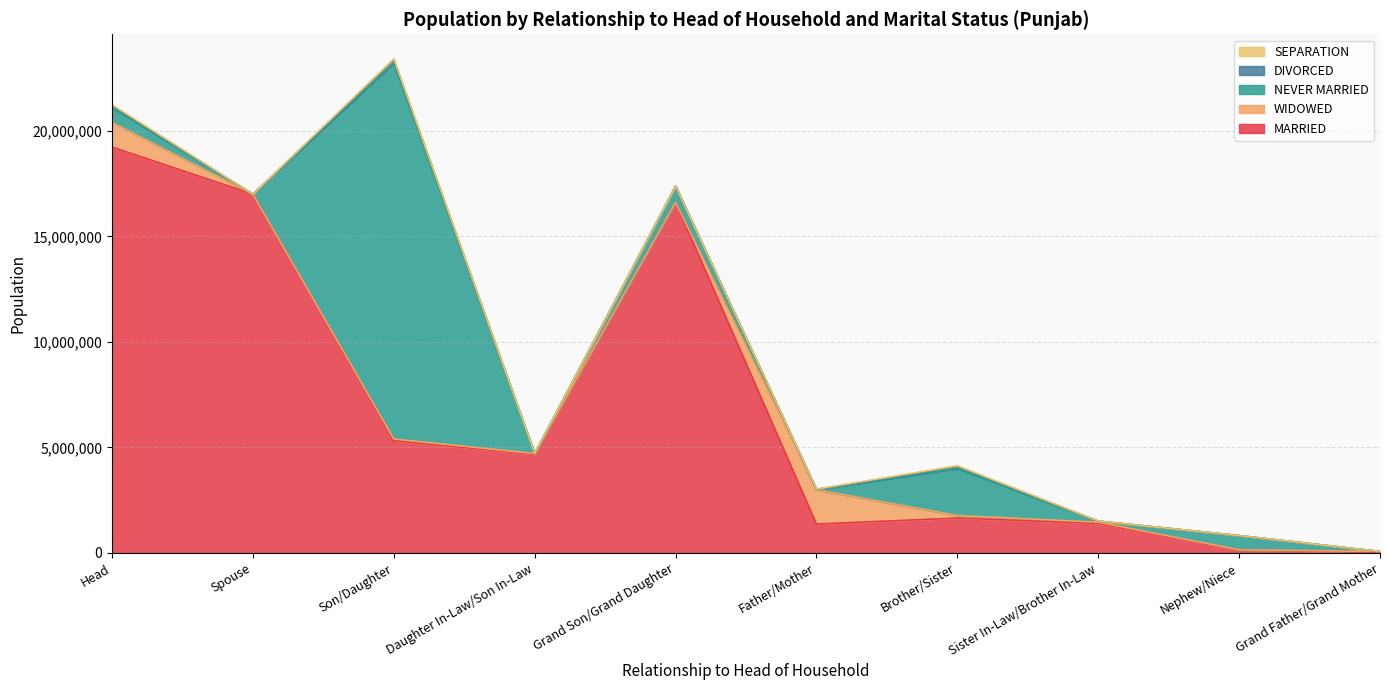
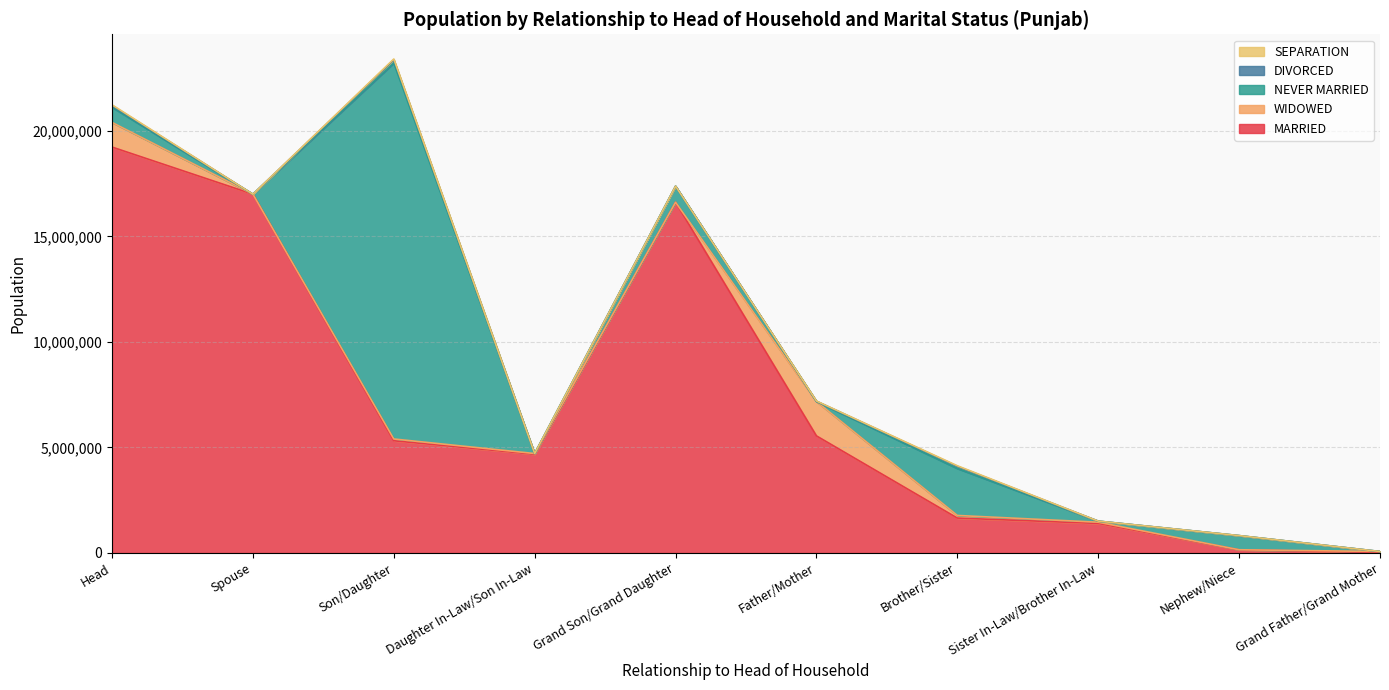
MARRIED, Father/Mother: 1,400,000 -> 5,500,000
